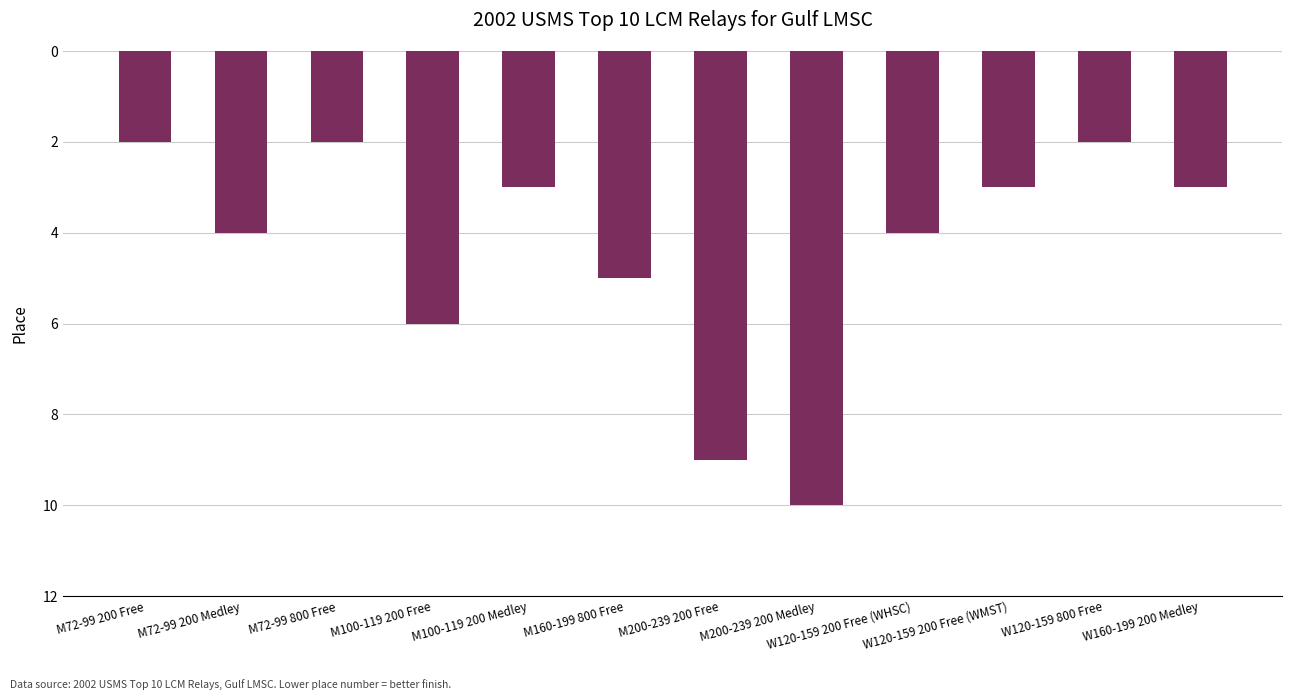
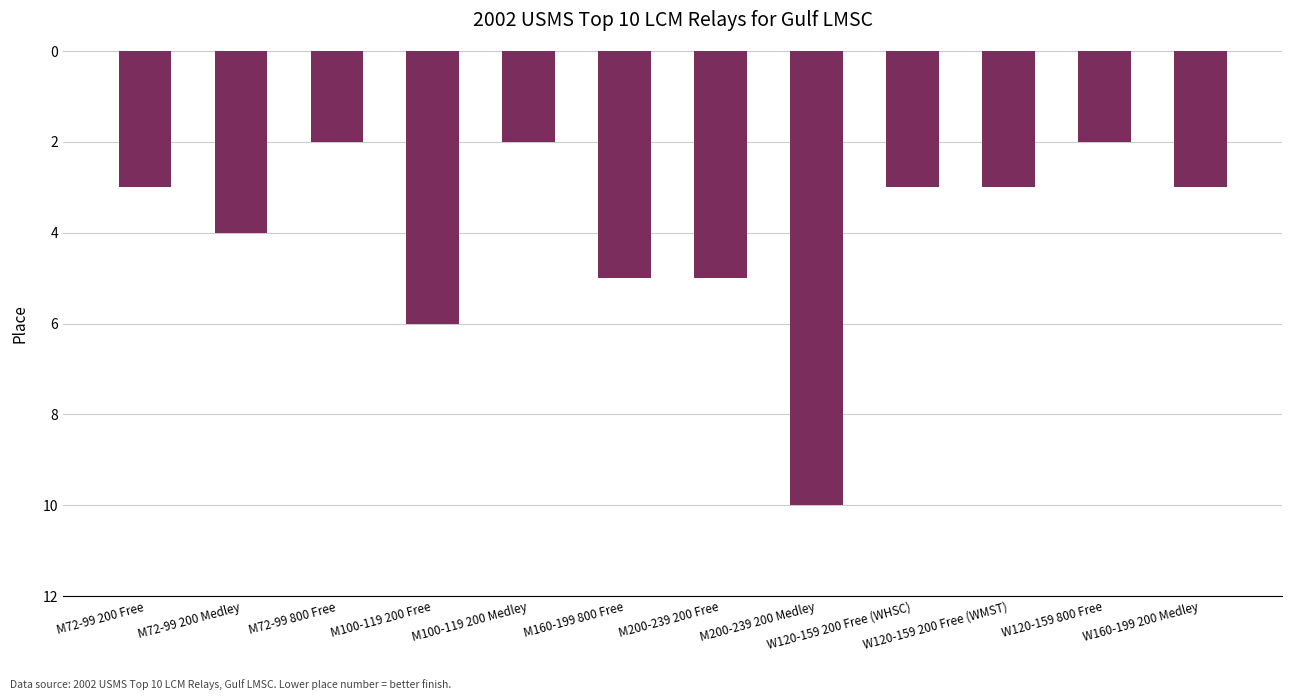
M72-99 200 Free: 2 -> 3
M100-119 200 Medley: 3 -> 2
M200-239 200 Free: 9 -> 5
W120-159 200 Free (WHSC): 4 -> 3
